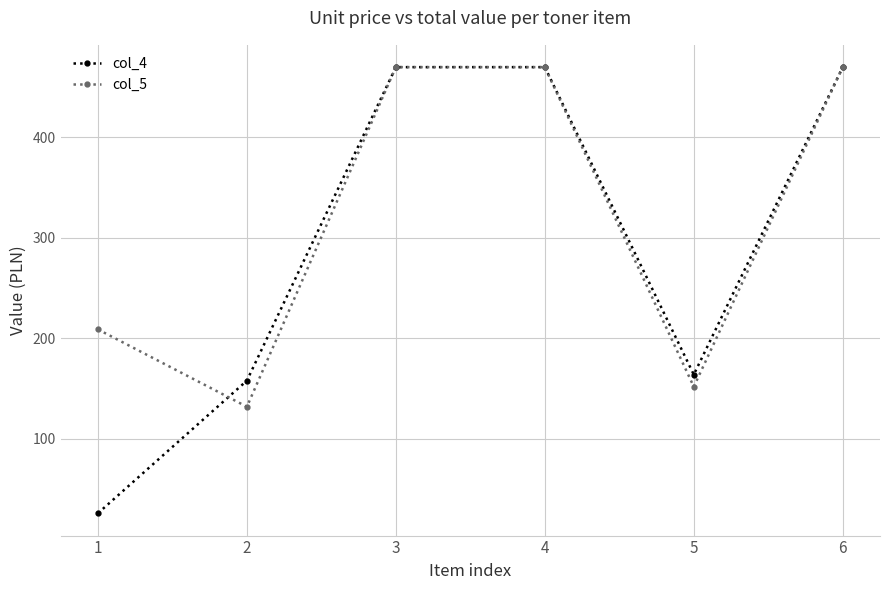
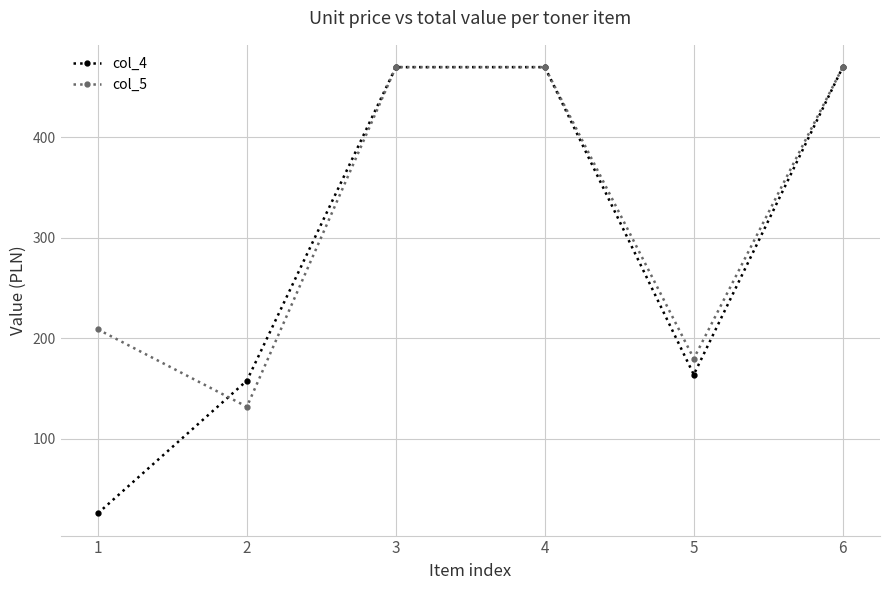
col_5, 5: 152 -> 180
